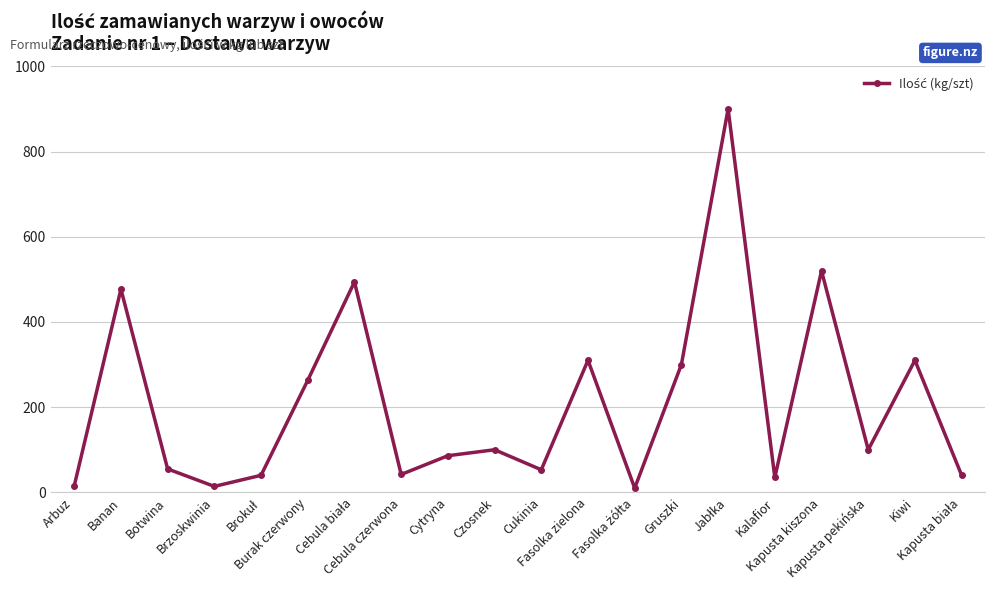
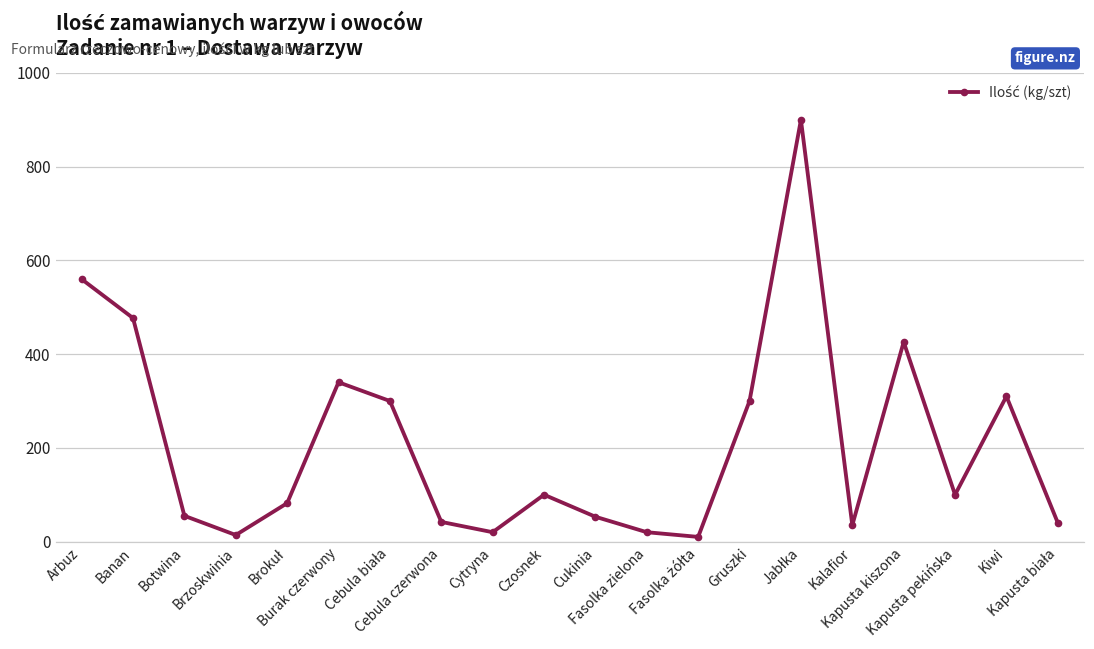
Arbuz: 20 -> 560
Brokuł: 40 -> 80
Burak czerwony: 260 -> 340
Cebula biała: 490 -> 300
Cytryna: 90 -> 20
Fasolka zielona: 310 -> 20
Kapusta kiszona: 520 -> 430
